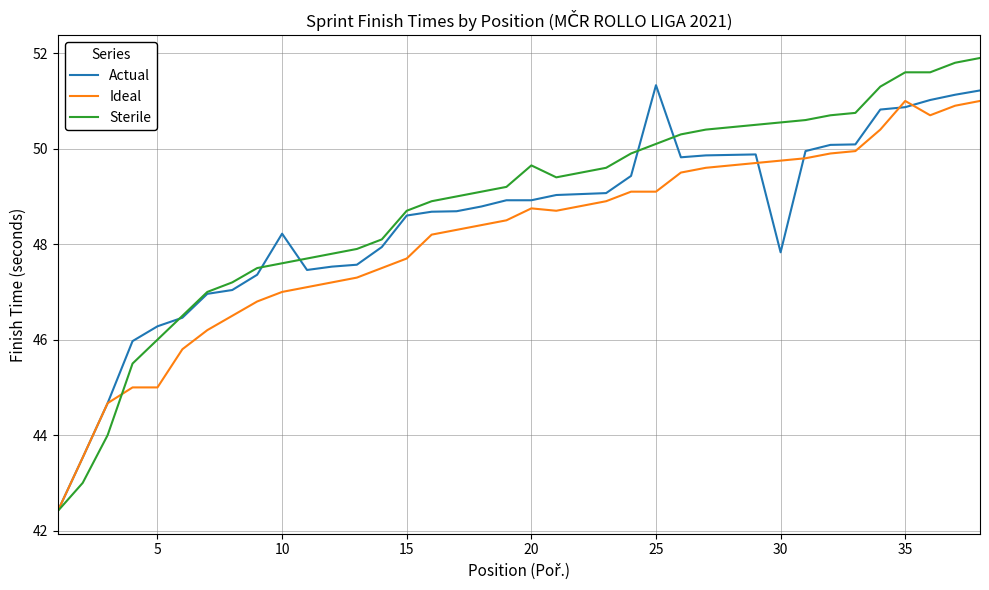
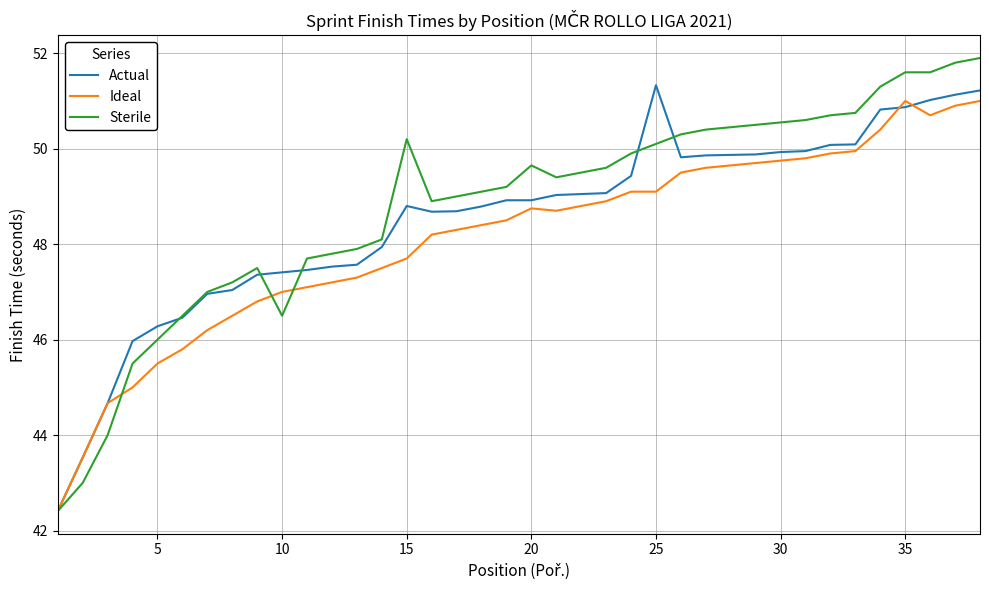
Ideal, 5: 45.0 -> 45.5
Actual, 10: 48.2 -> 47.4
Sterile, 10: 47.6 -> 46.5
Actual, 15: 48.6 -> 48.8
Sterile, 15: 48.7 -> 50.2
Actual, 30: 47.8 -> 49.9
